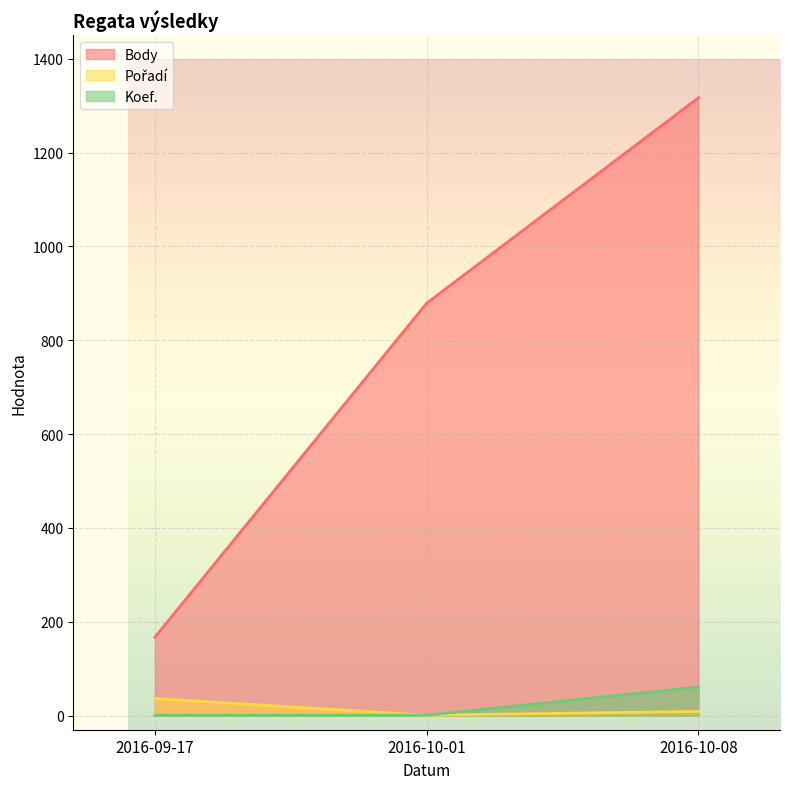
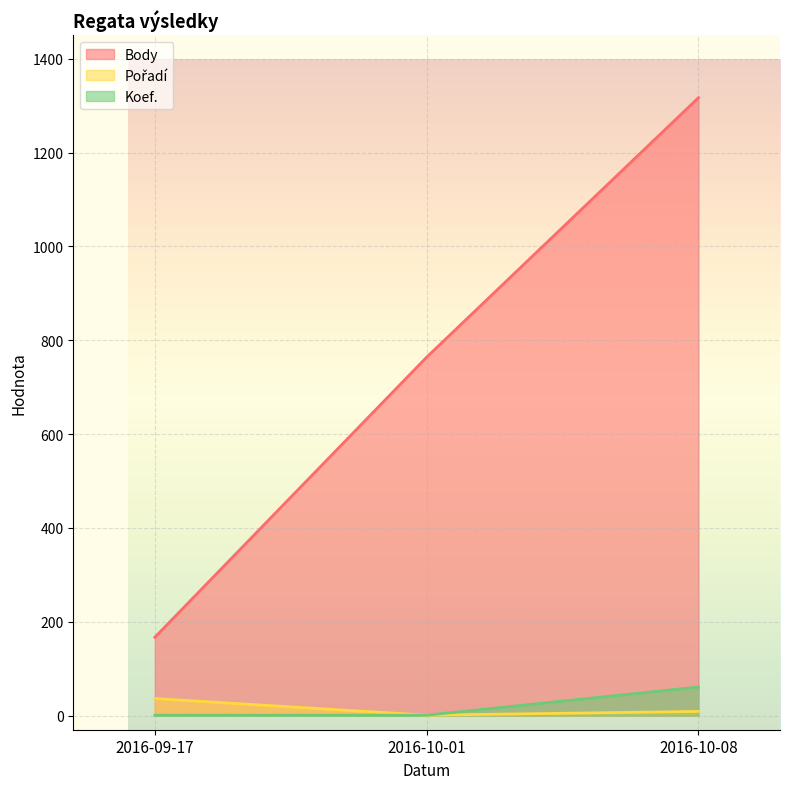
Body, 2016-10-01: 880 -> 760
